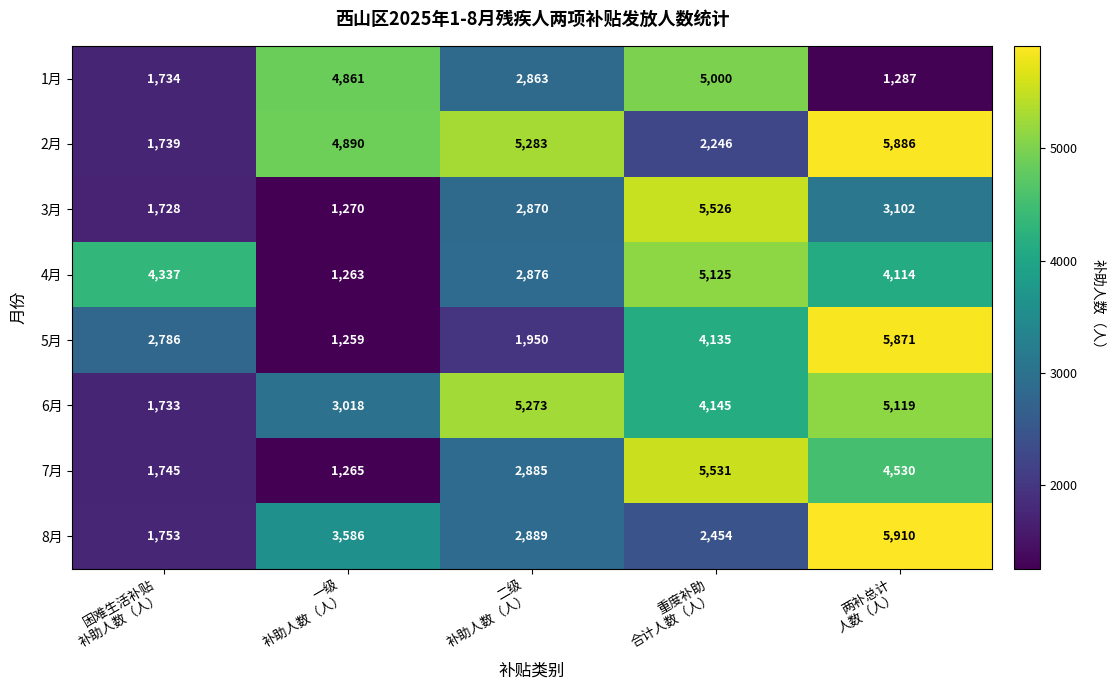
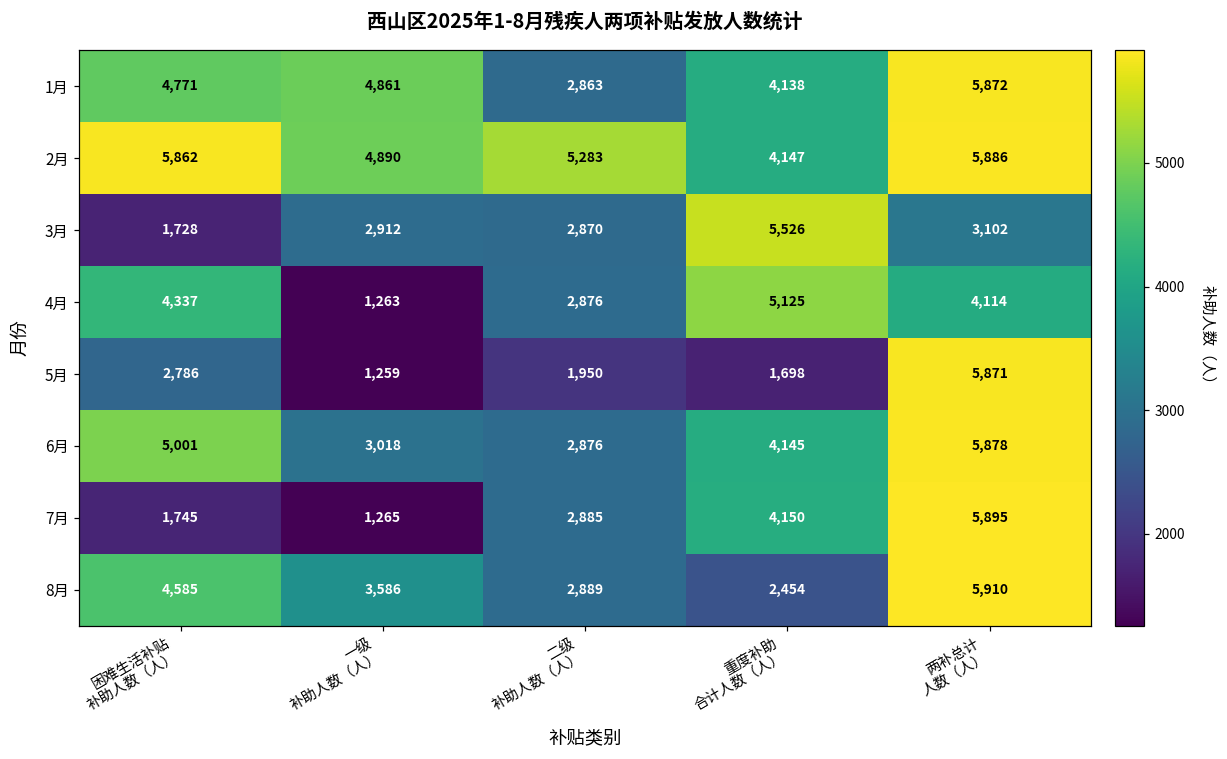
1月, 困难生活补贴 补助人数（人）: 1,734 -> 4,771
1月, 重度补助 合计人数（人）: 5,000 -> 4,138
1月, 两补总计 人数（人）: 1,287 -> 5,872
2月, 困难生活补贴 补助人数（人）: 1,739 -> 5,862
2月, 重度补助 合计人数（人）: 2,246 -> 4,147
3月, 一级 补助人数（人）: 1,270 -> 2,912
5月, 重度补助 合计人数（人）: 4,135 -> 1,698
6月, 困难生活补贴 补助人数（人）: 1,733 -> 5,001
6月, 二级 补助人数（人）: 5,273 -> 2,876
6月, 两补总计 人数（人）: 5,119 -> 5,878
7月, 重度补助 合计人数（人）: 5,531 -> 4,150
7月, 两补总计 人数（人）: 4,530 -> 5,895
8月, 困难生活补贴 补助人数（人）: 1,753 -> 4,585
